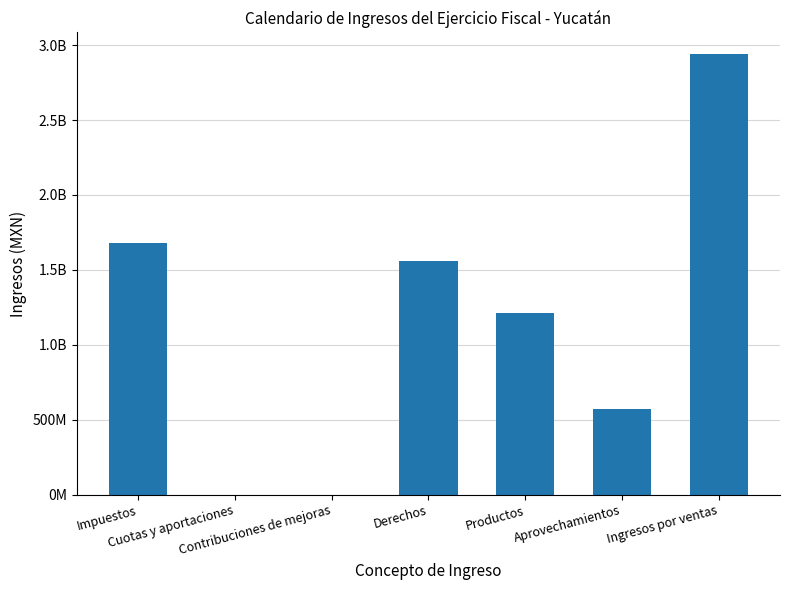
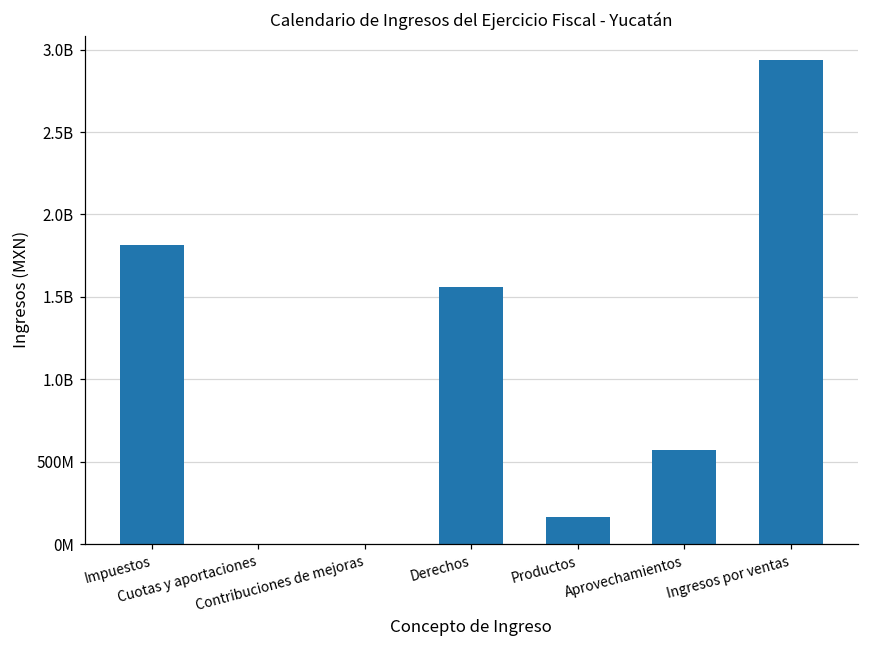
Impuestos: 1680000000 -> 1810000000
Productos: 1210000000 -> 170000000
